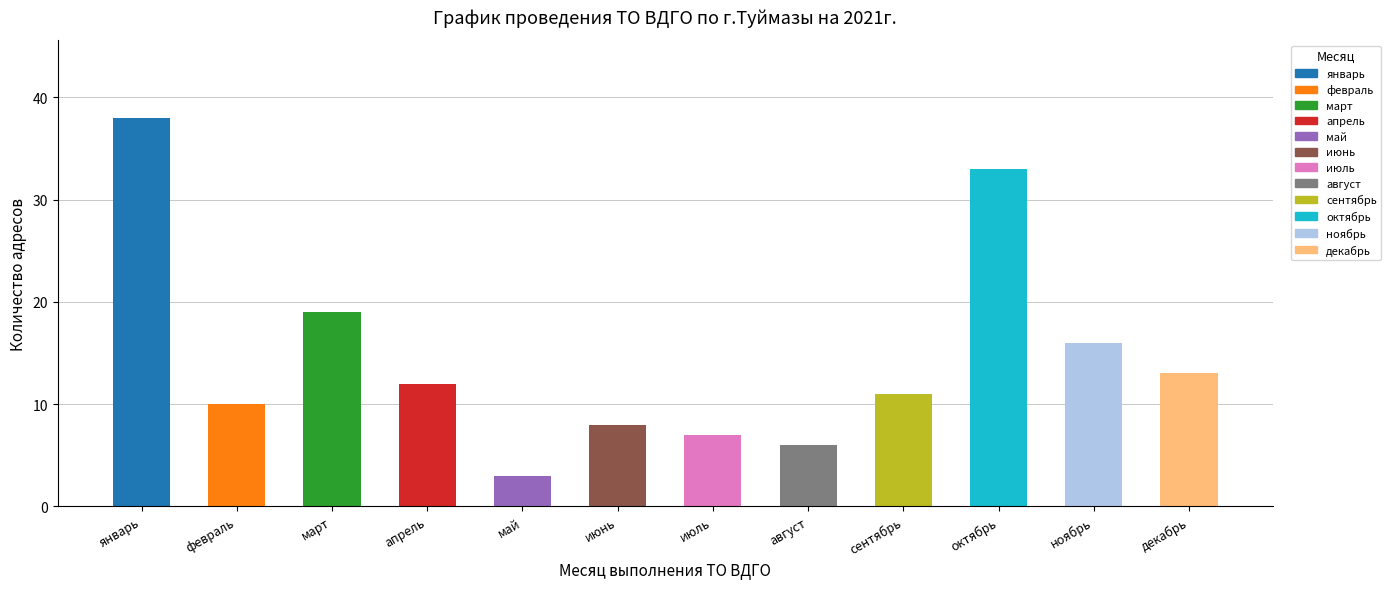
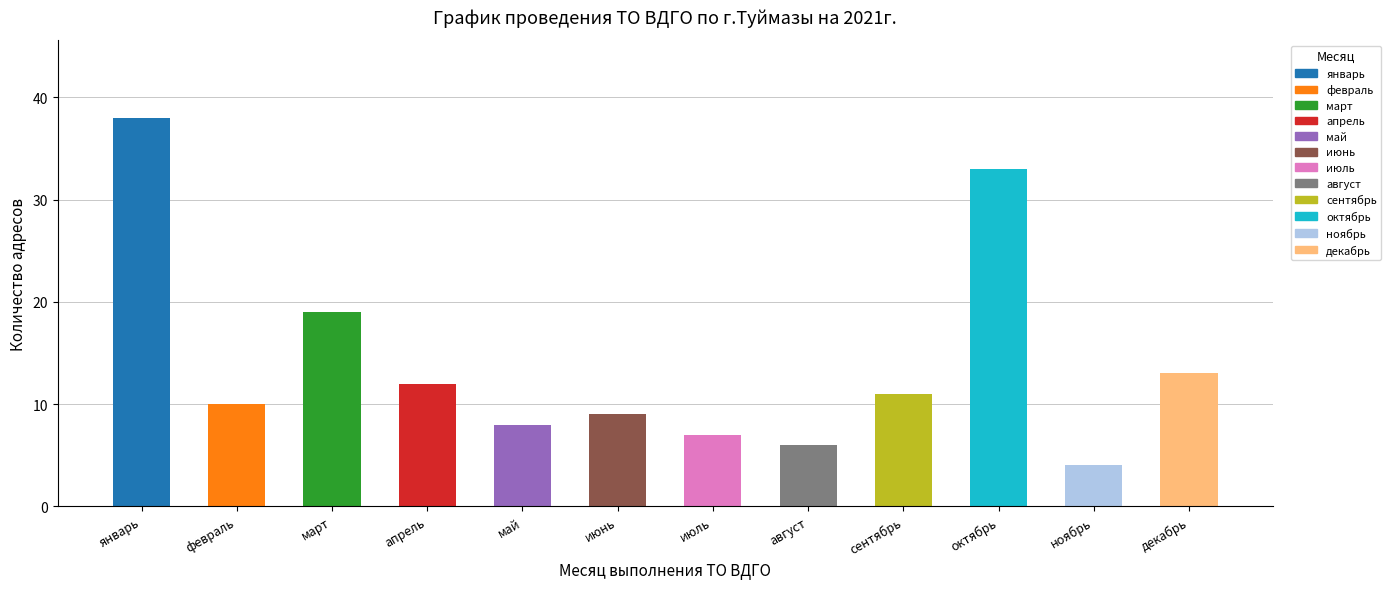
май: 3 -> 8
июнь: 8 -> 9
ноябрь: 16 -> 4
